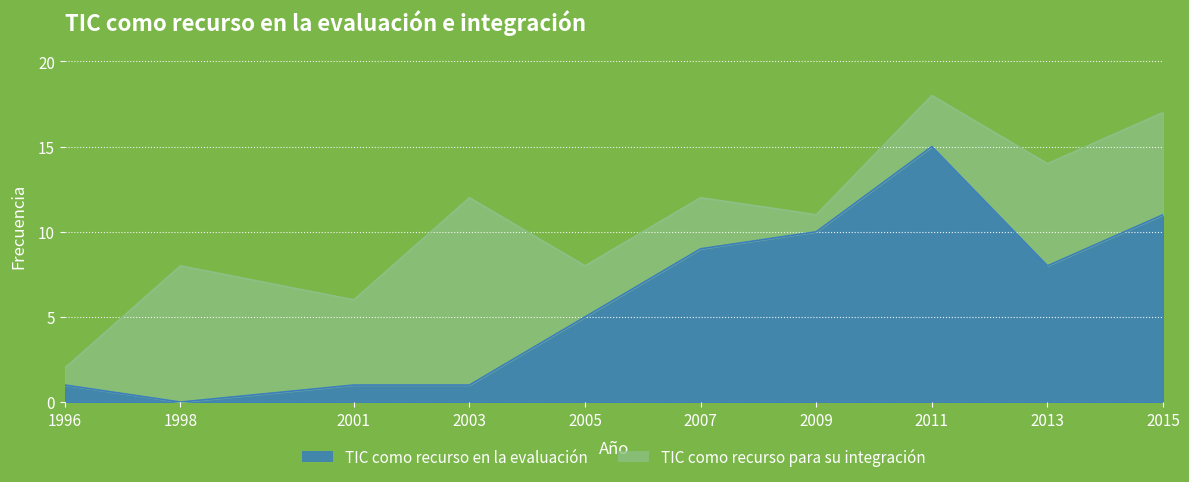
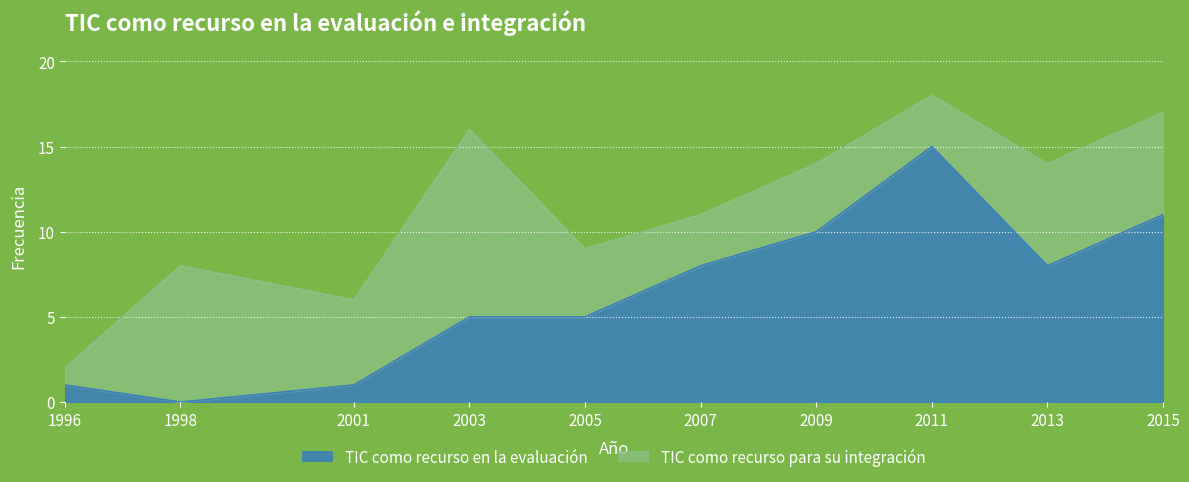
TIC como recurso en la evaluación, 2003: 1 -> 5
TIC como recurso para su integración, 2005: 3 -> 4
TIC como recurso en la evaluación, 2007: 9 -> 8
TIC como recurso para su integración, 2009: 1 -> 4
